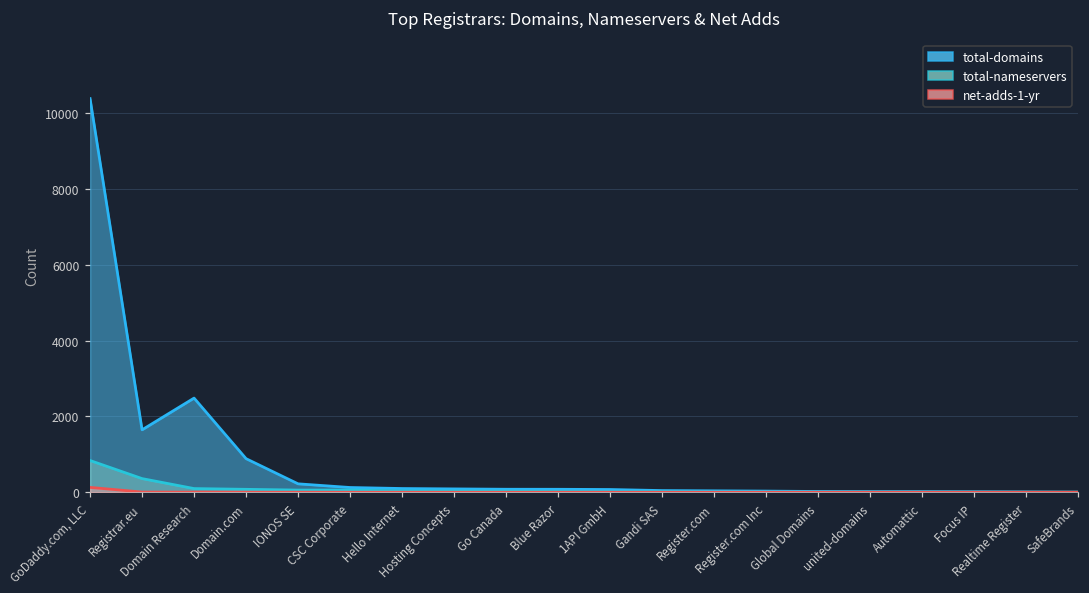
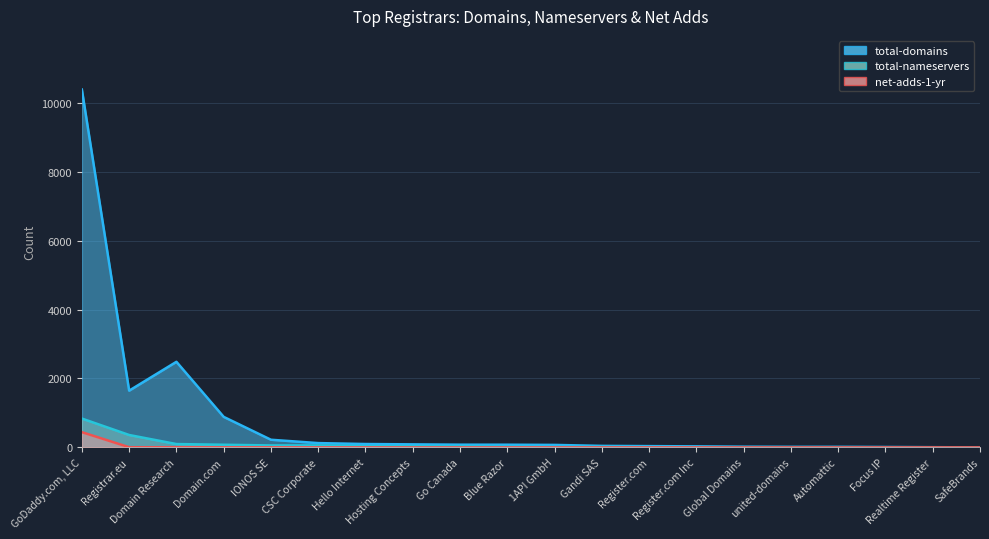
net-adds-1-yr, GoDaddy.com, LLC: 100 -> 400
